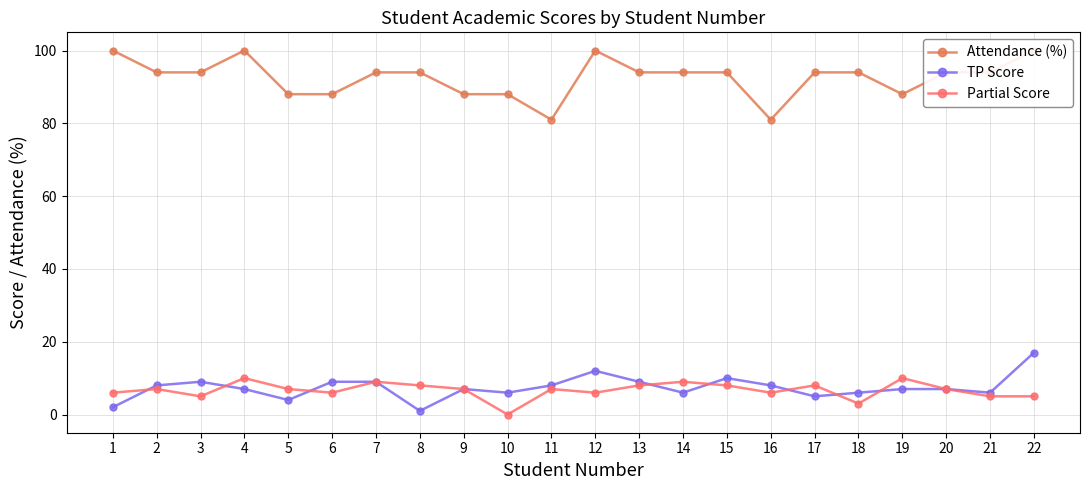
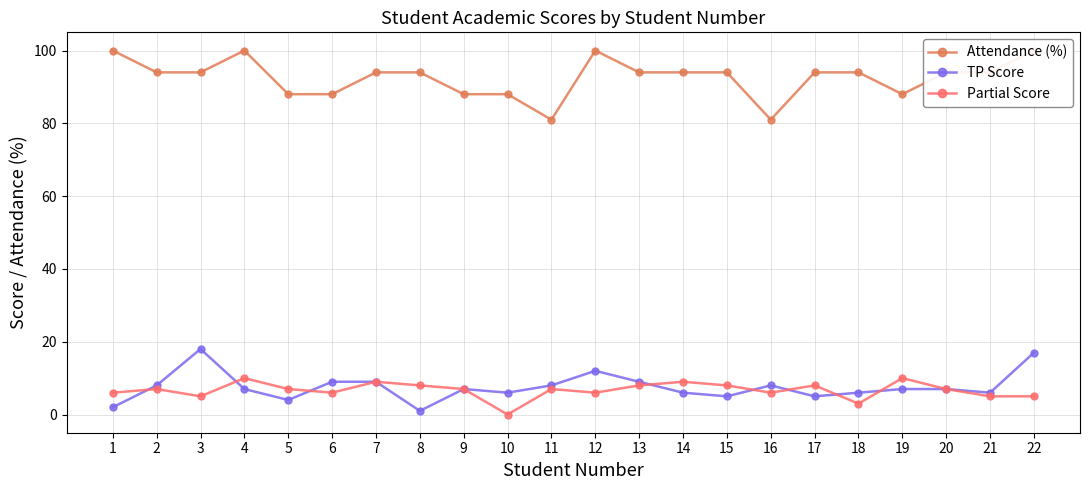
TP Score, 3: 9 -> 18
TP Score, 15: 10 -> 5
